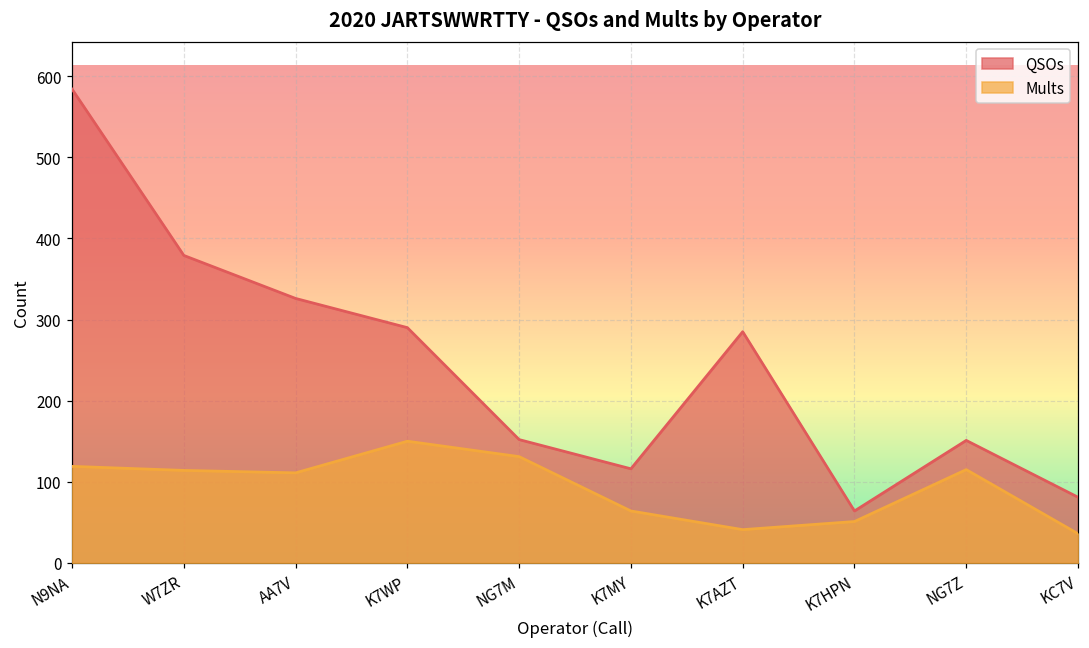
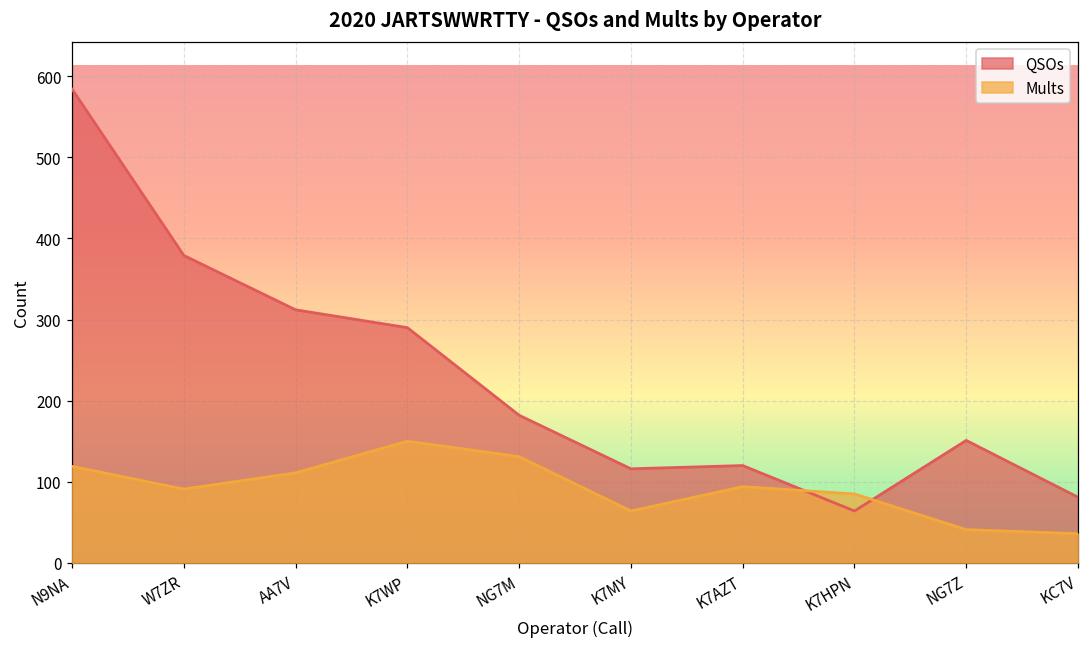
Mults, W7ZR: 110 -> 90
QSOs, AA7V: 330 -> 310
QSOs, NG7M: 150 -> 180
QSOs, K7AZT: 290 -> 120
Mults, K7AZT: 40 -> 90
Mults, K7HPN: 50 -> 90
Mults, NG7Z: 120 -> 40
